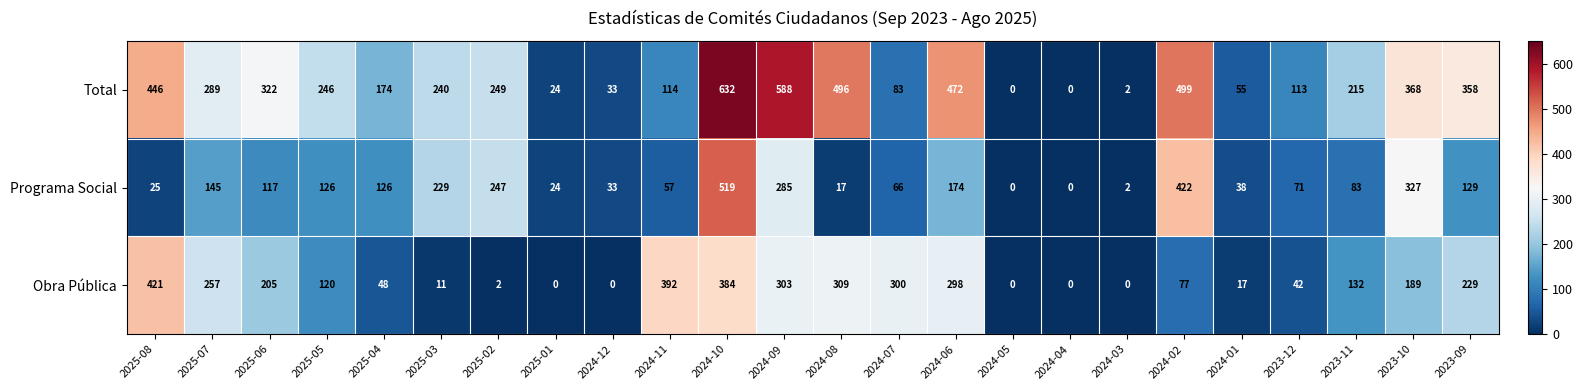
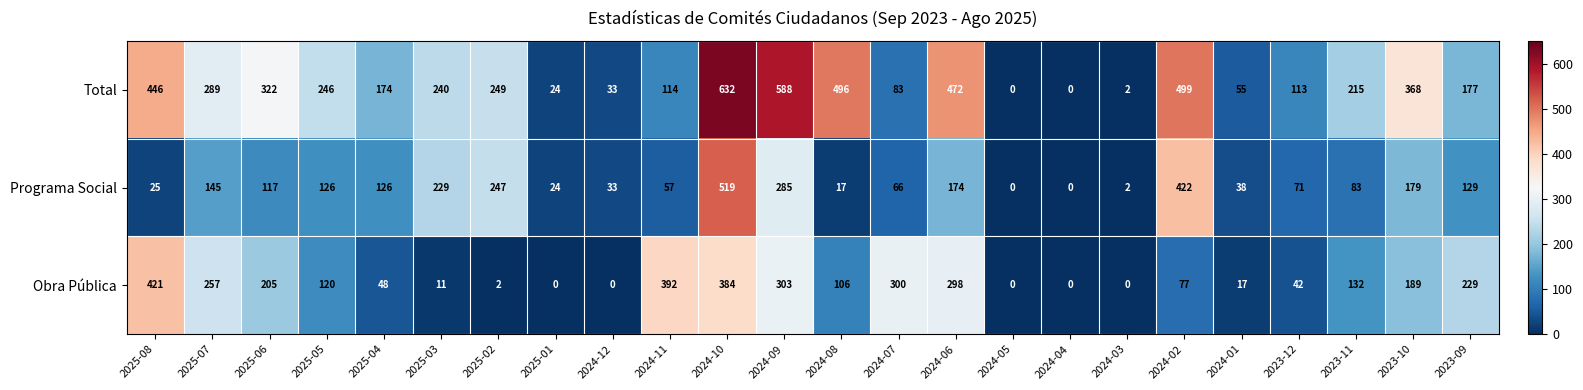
Total, 2023-09: 358 -> 177
Programa Social, 2023-10: 327 -> 179
Obra Pública, 2024-08: 309 -> 106
